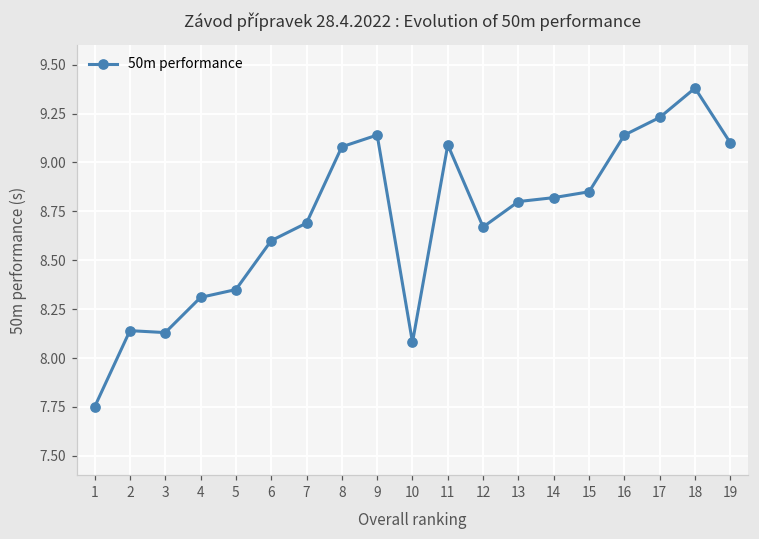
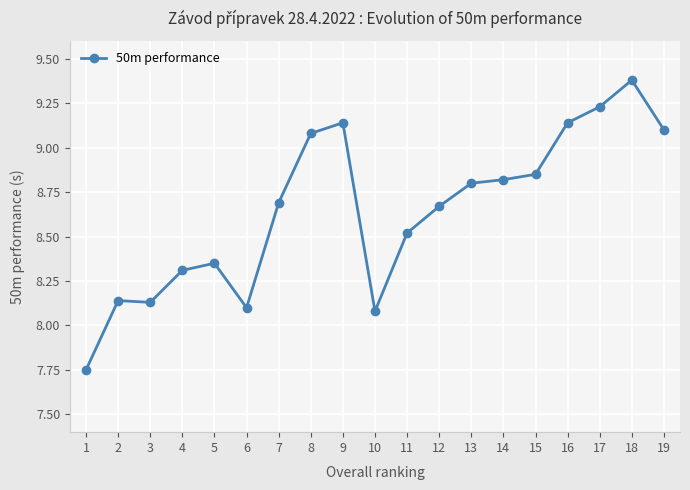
6: 8.6 -> 8.1
11: 9.09 -> 8.52
